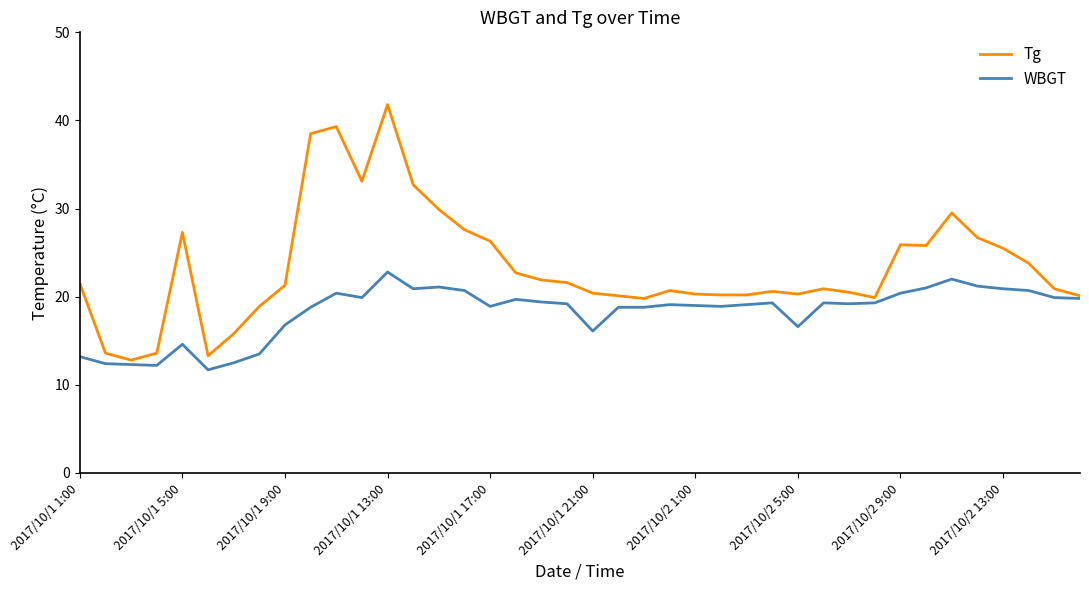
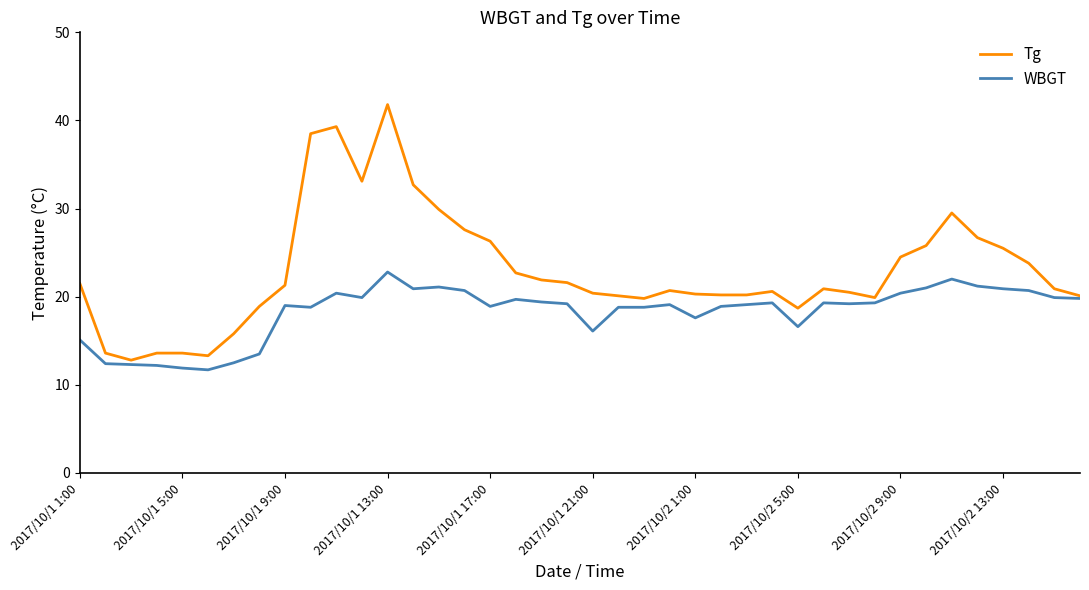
WBGT, 2017/10/1 1:00: 13 -> 15
Tg, 2017/10/1 5:00: 27 -> 14
WBGT, 2017/10/1 5:00: 15 -> 12
WBGT, 2017/10/1 9:00: 17 -> 19
WBGT, 2017/10/2 1:00: 19 -> 18
Tg, 2017/10/2 5:00: 20 -> 19
Tg, 2017/10/2 9:00: 26 -> 25
